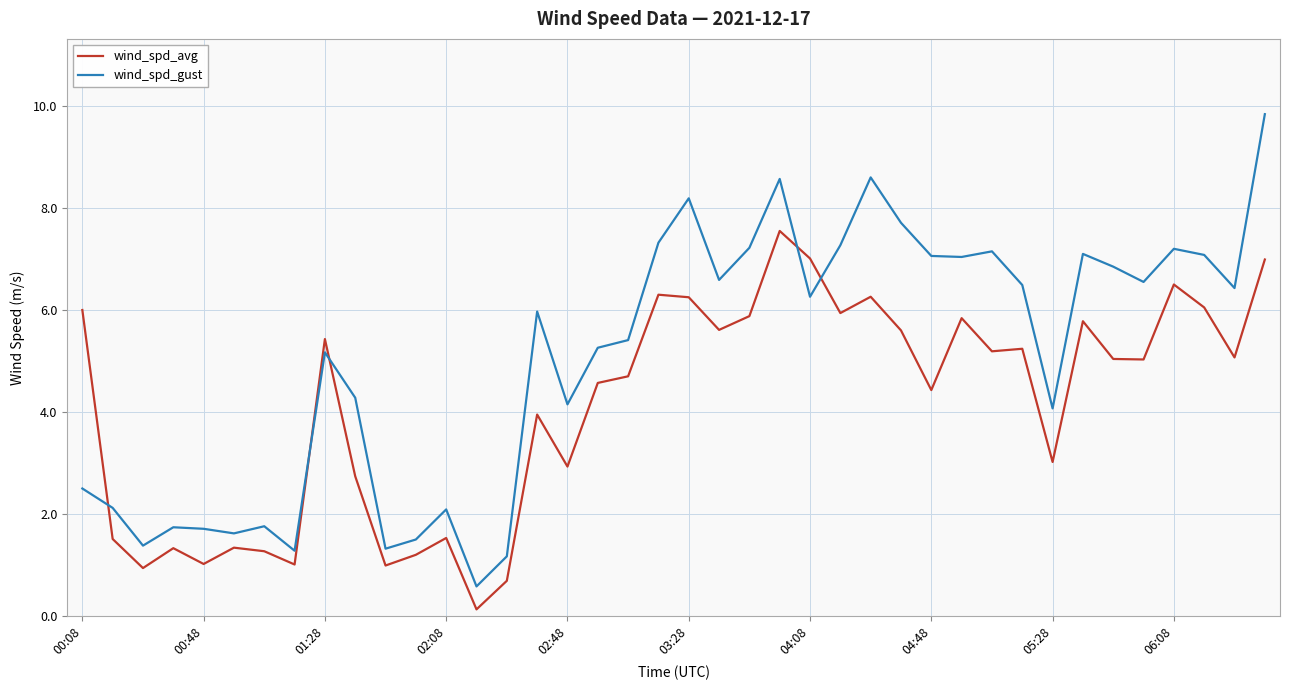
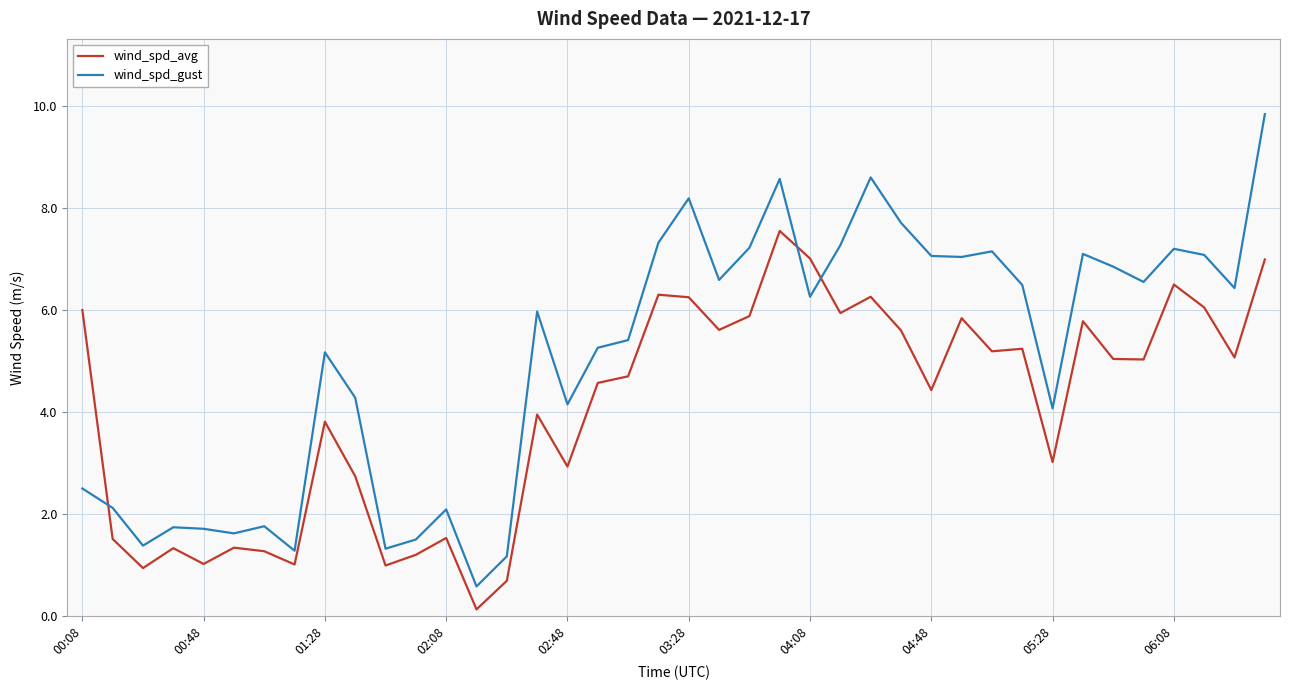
wind_spd_avg, 01:28: 5.4 -> 3.8
